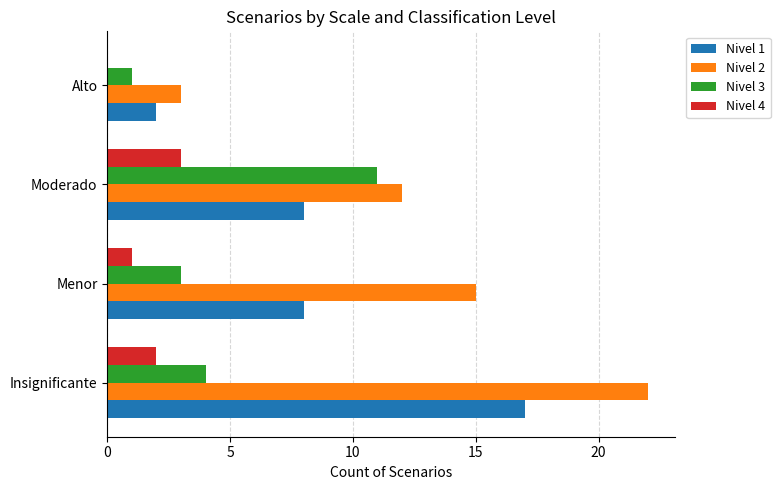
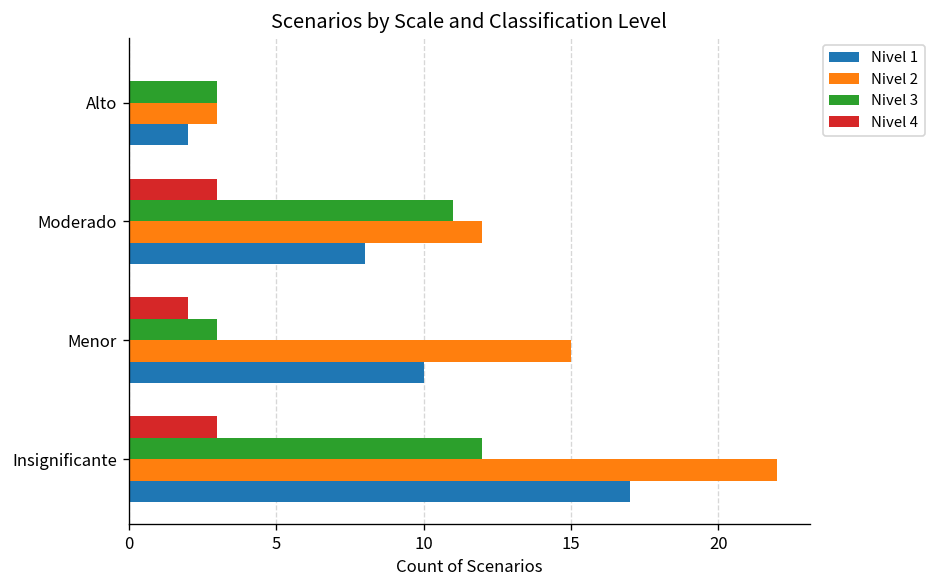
Nivel 3, Alto: 1 -> 3
Nivel 4, Menor: 1 -> 2
Nivel 1, Menor: 8 -> 10
Nivel 4, Insignificante: 2 -> 3
Nivel 3, Insignificante: 4 -> 12
